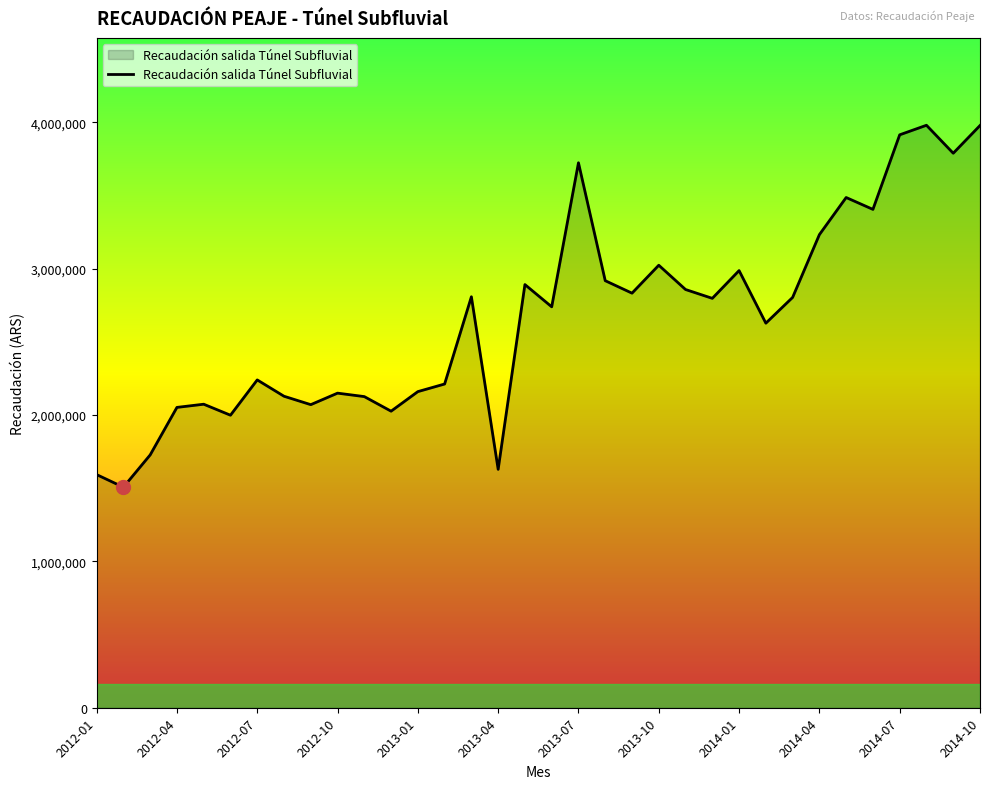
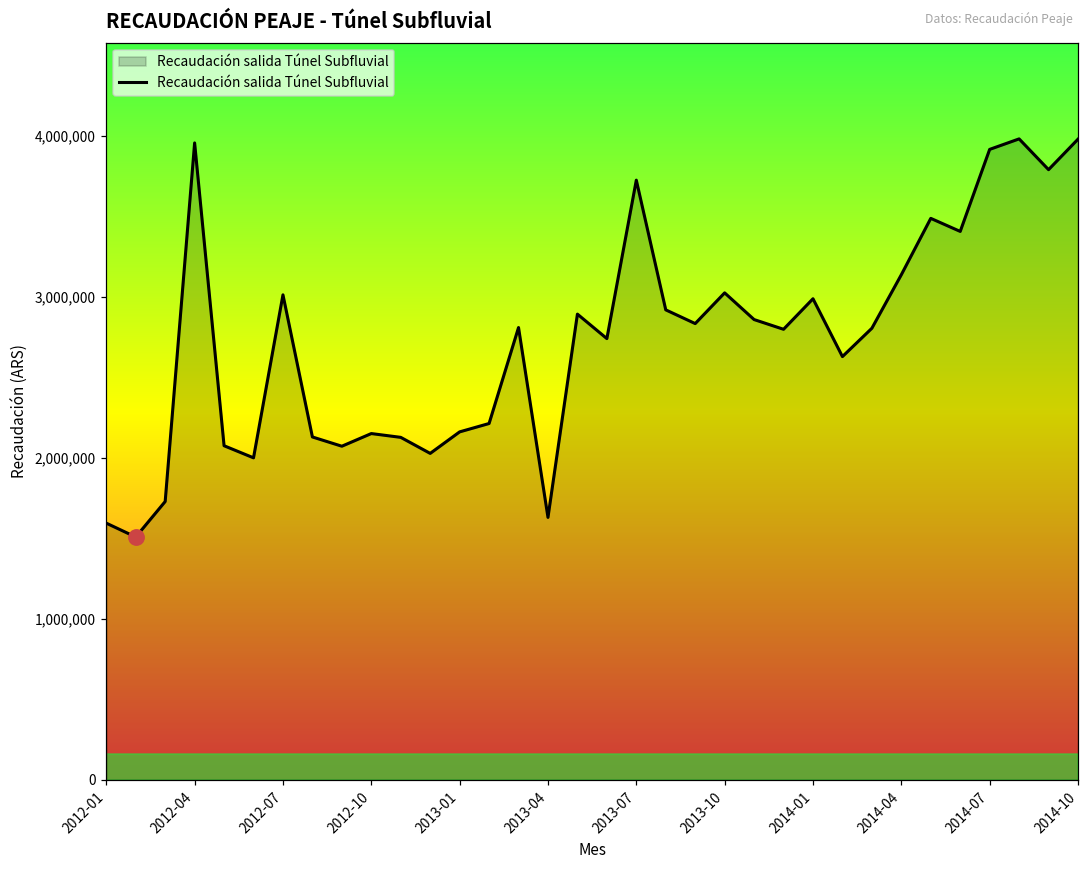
Recaudación salida Túnel Subfluvial, 2012-04: 2,050,000 -> 3,950,000
Recaudación salida Túnel Subfluvial, 2012-07: 2,240,000 -> 3,010,000
Recaudación salida Túnel Subfluvial, 2014-04: 3,230,000 -> 3,140,000
